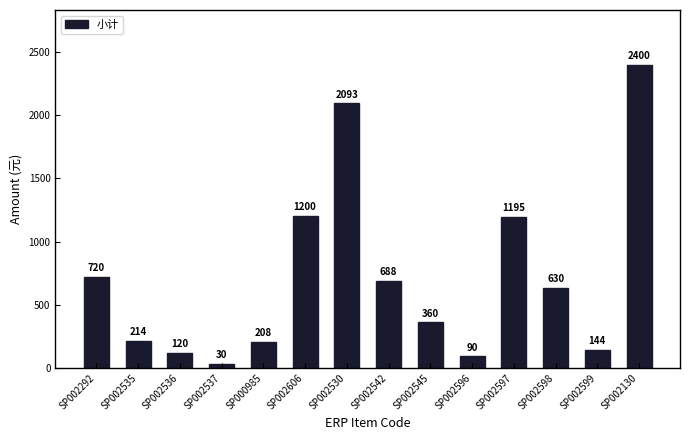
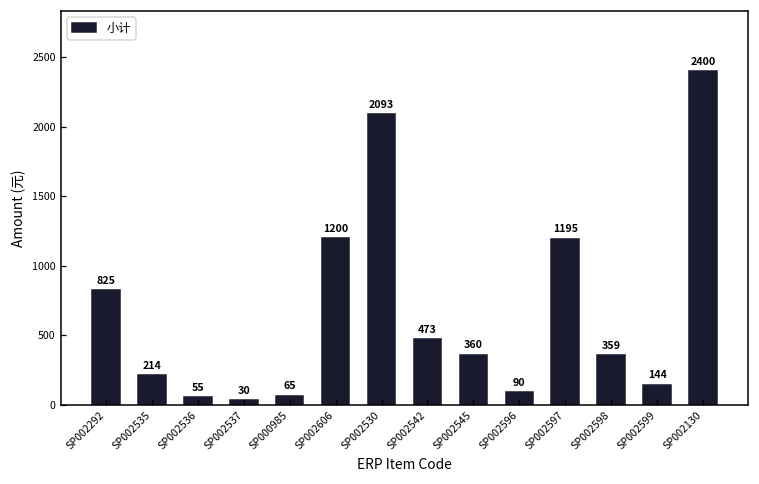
SP002292: 720 -> 825
SP002536: 120 -> 55
SP000985: 208 -> 65
SP002542: 688 -> 473
SP002598: 630 -> 359
